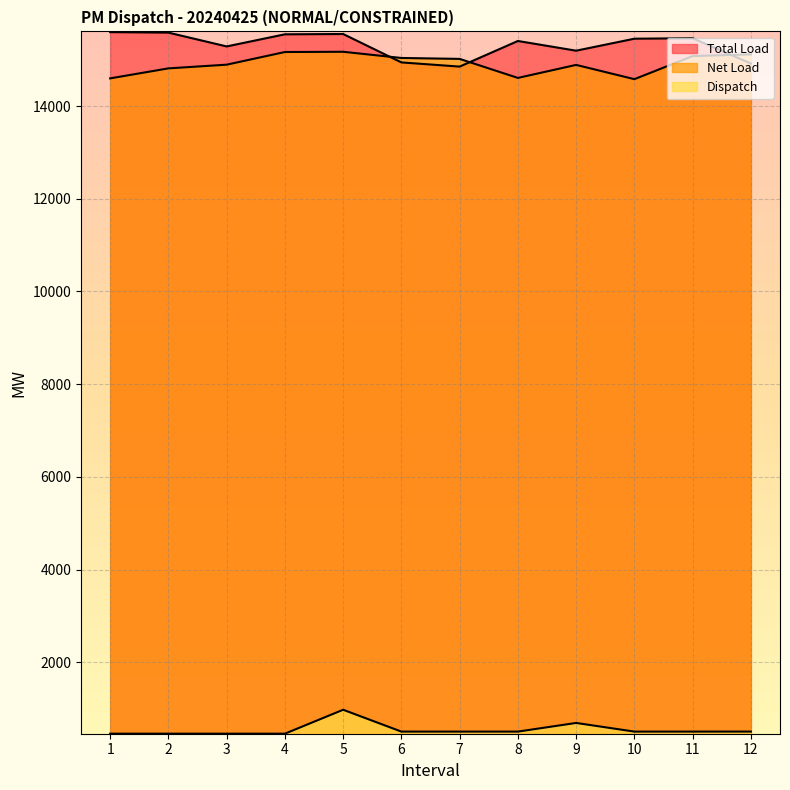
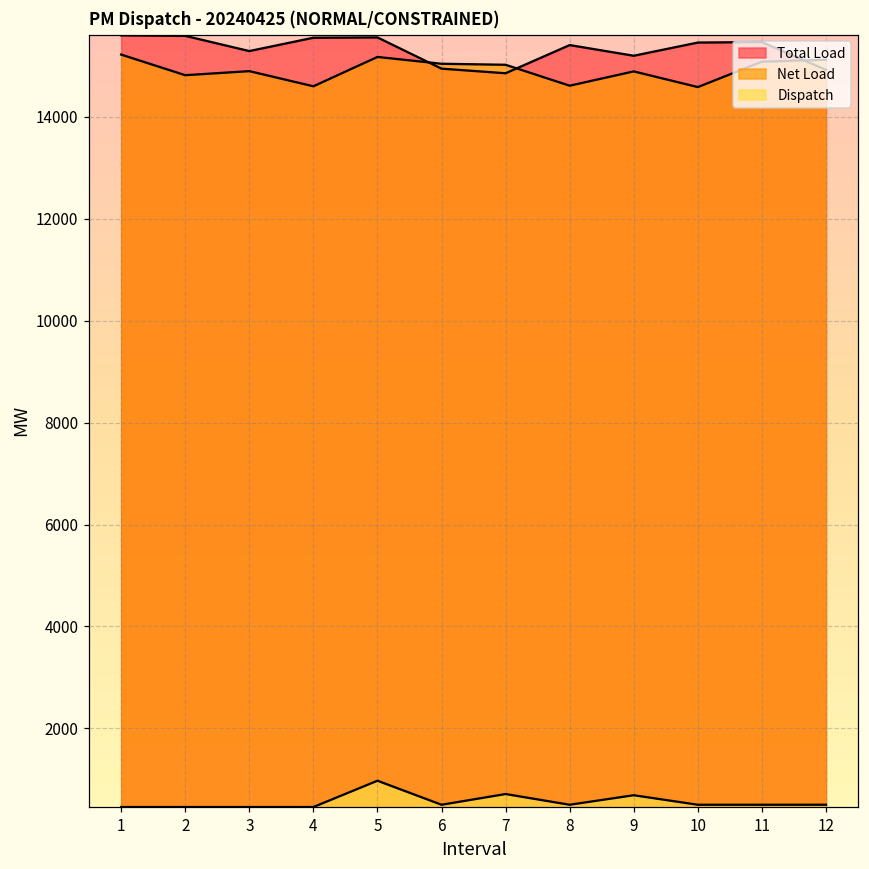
Net Load, 1: 14600 -> 15200
Net Load, 4: 15200 -> 14600
Dispatch, 7: 500 -> 700
